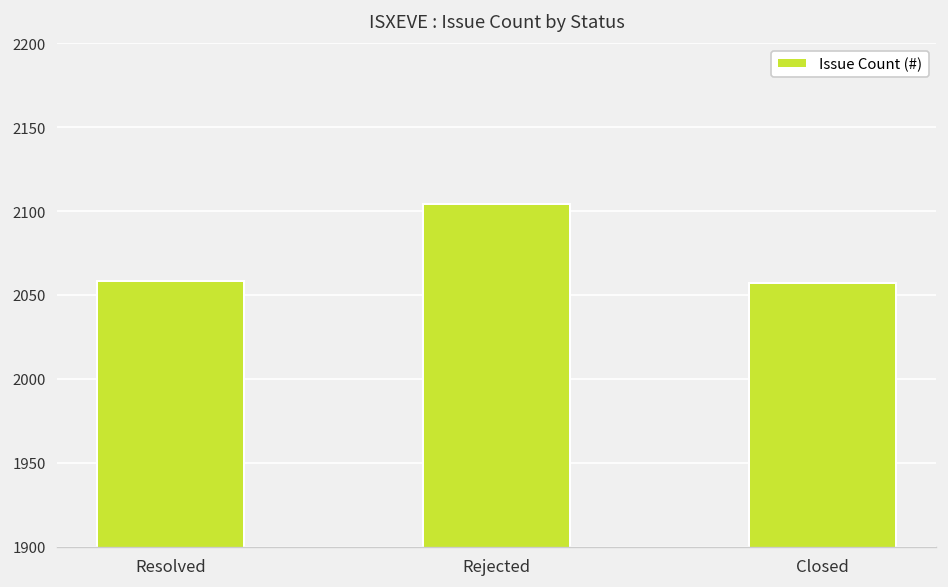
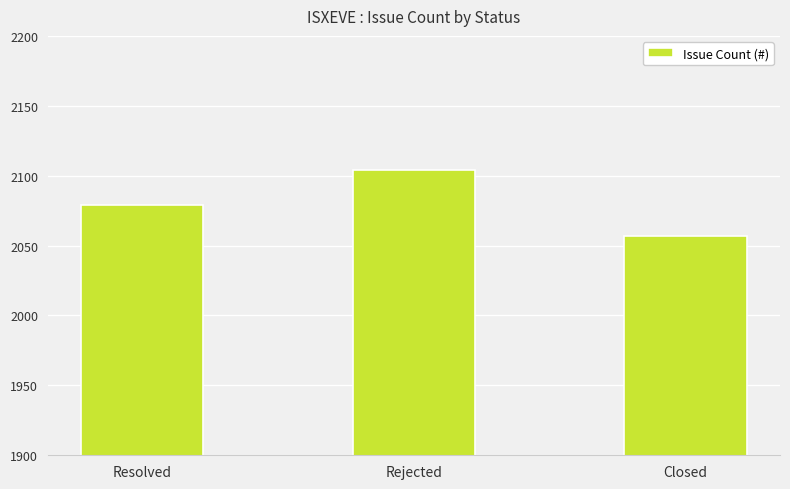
Resolved: 2058 -> 2079
